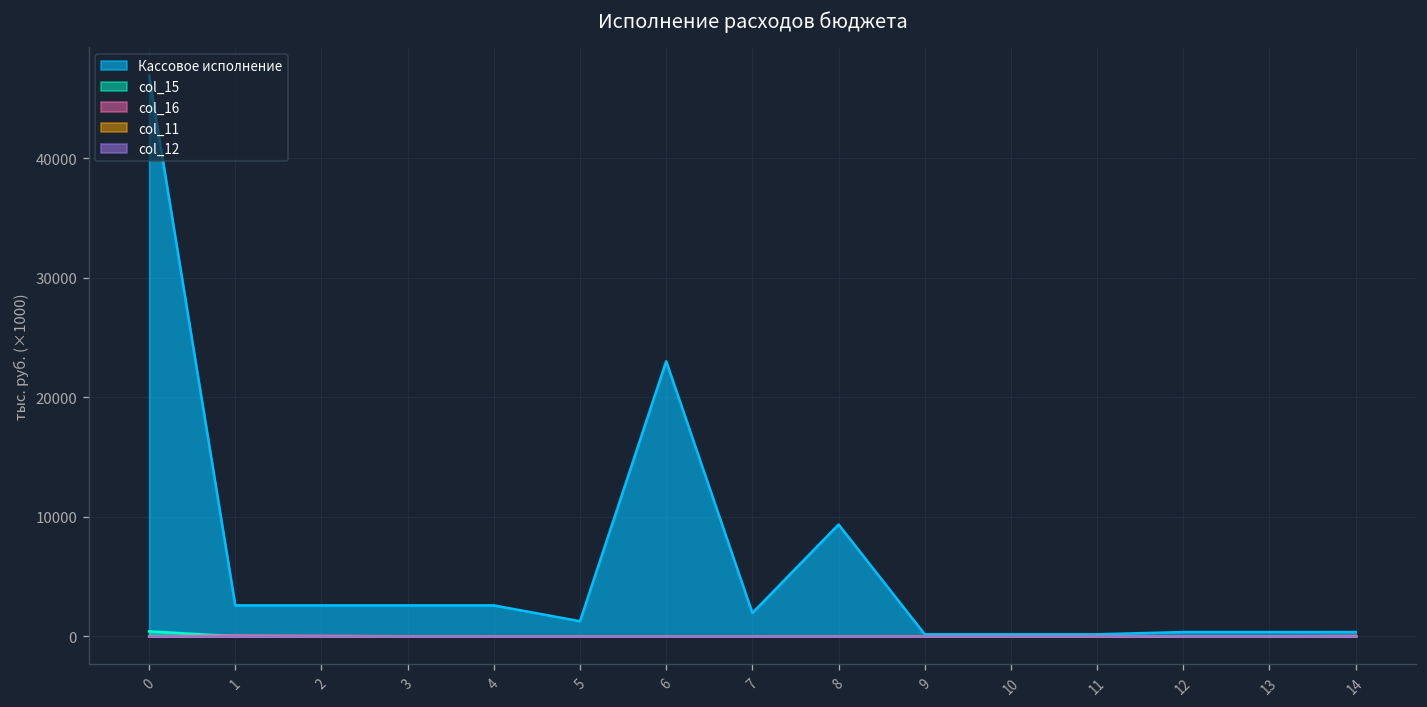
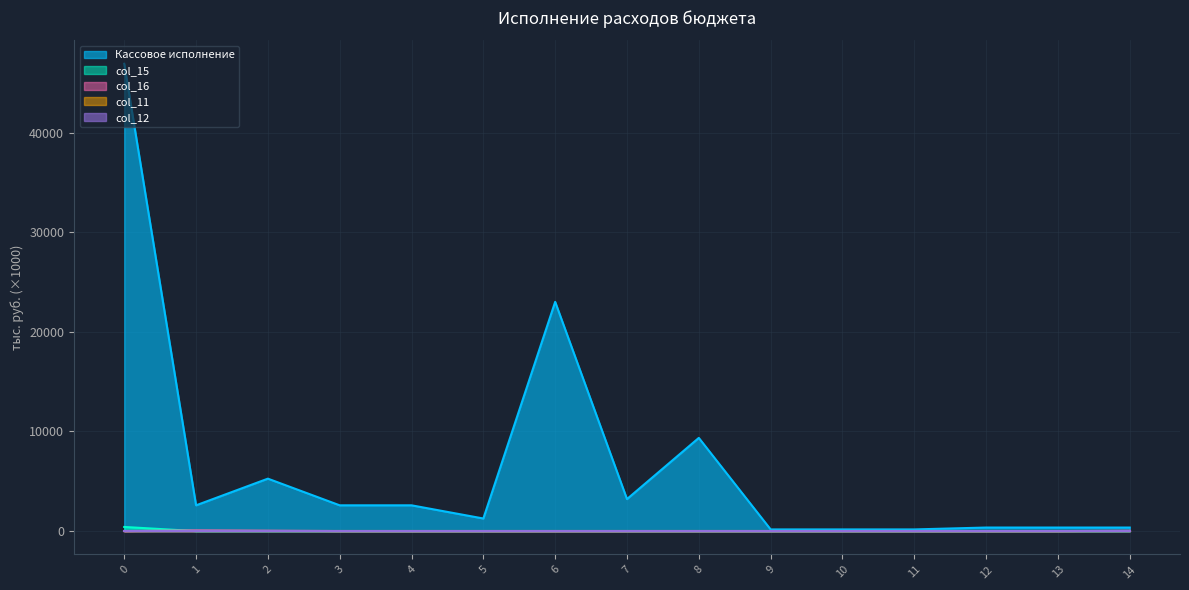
Кассовое исполнение, 2: 3000 -> 5000
Кассовое исполнение, 7: 2000 -> 3000
